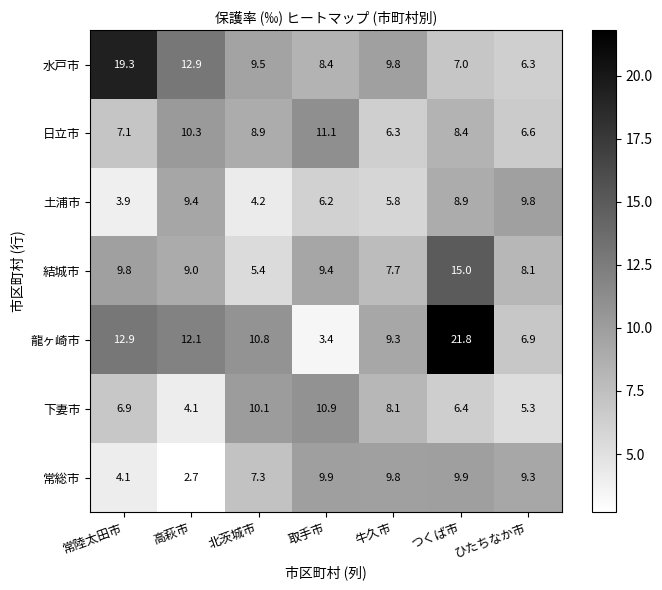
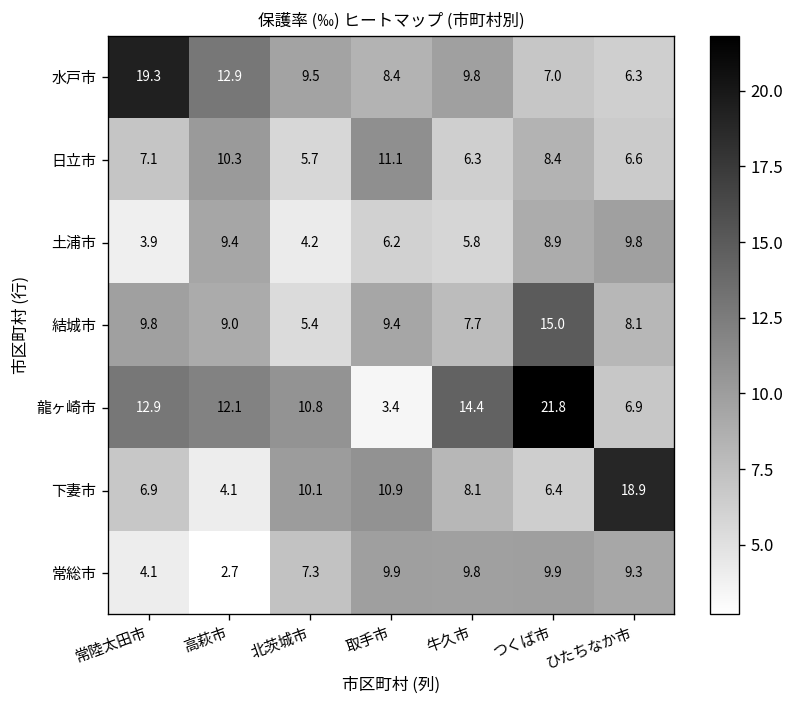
日立市, 北茨城市: 8.9 -> 5.7
龍ヶ崎市, 牛久市: 9.3 -> 14.4
下妻市, ひたちなか市: 5.3 -> 18.9
